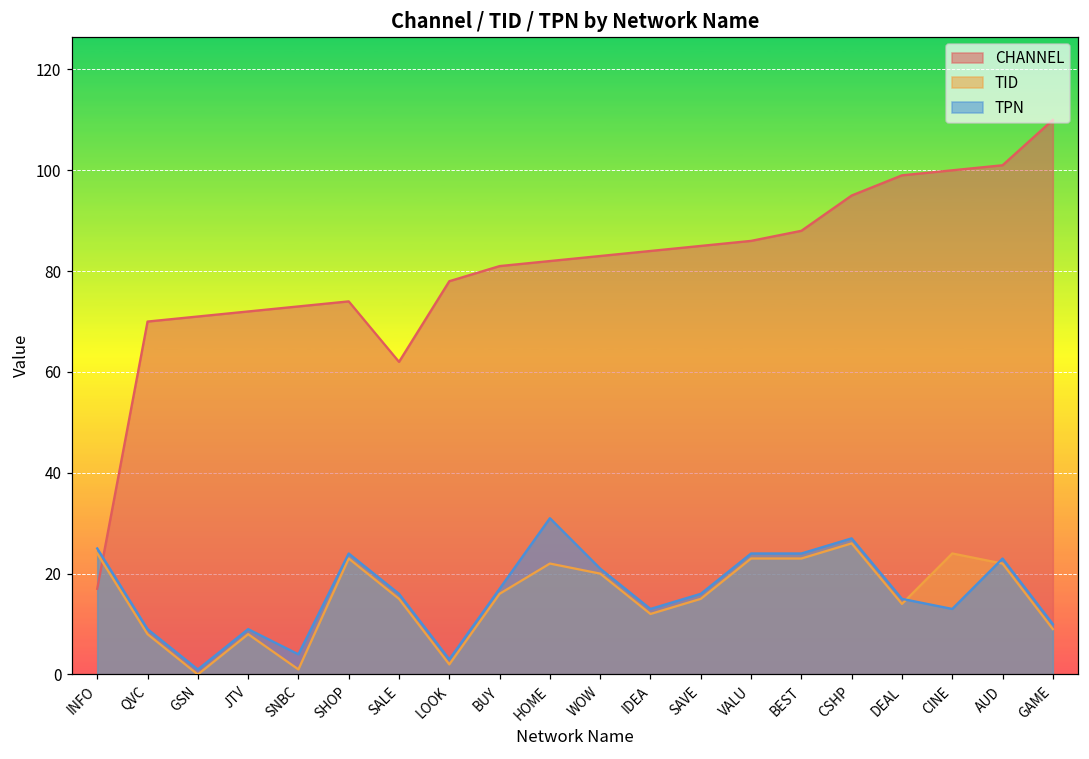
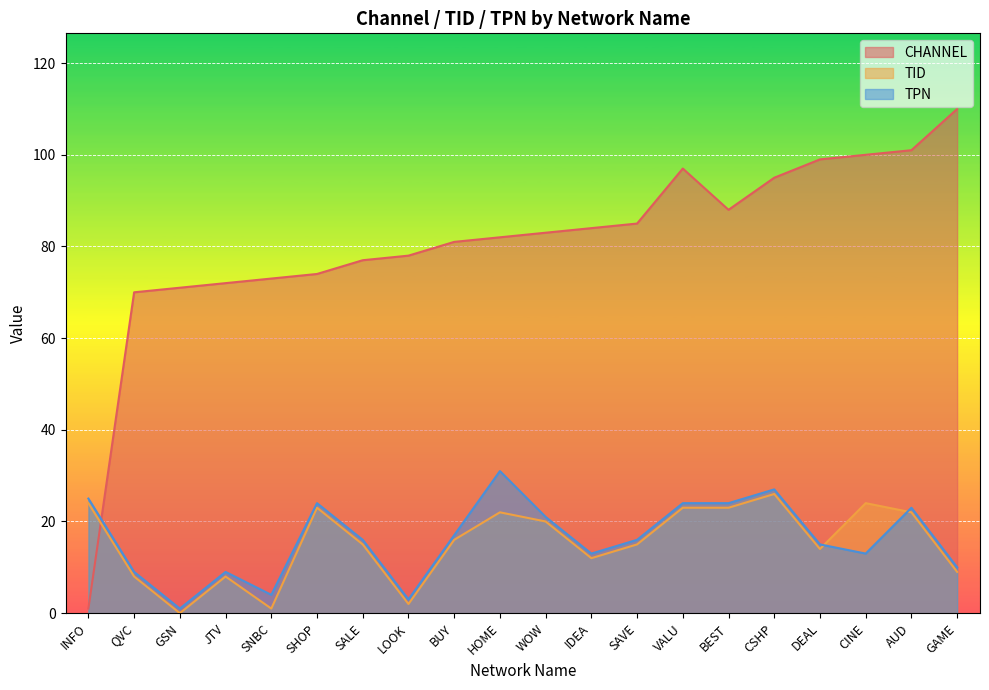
CHANNEL, INFO: 17 -> 1
CHANNEL, SALE: 62 -> 77
CHANNEL, VALU: 86 -> 97
